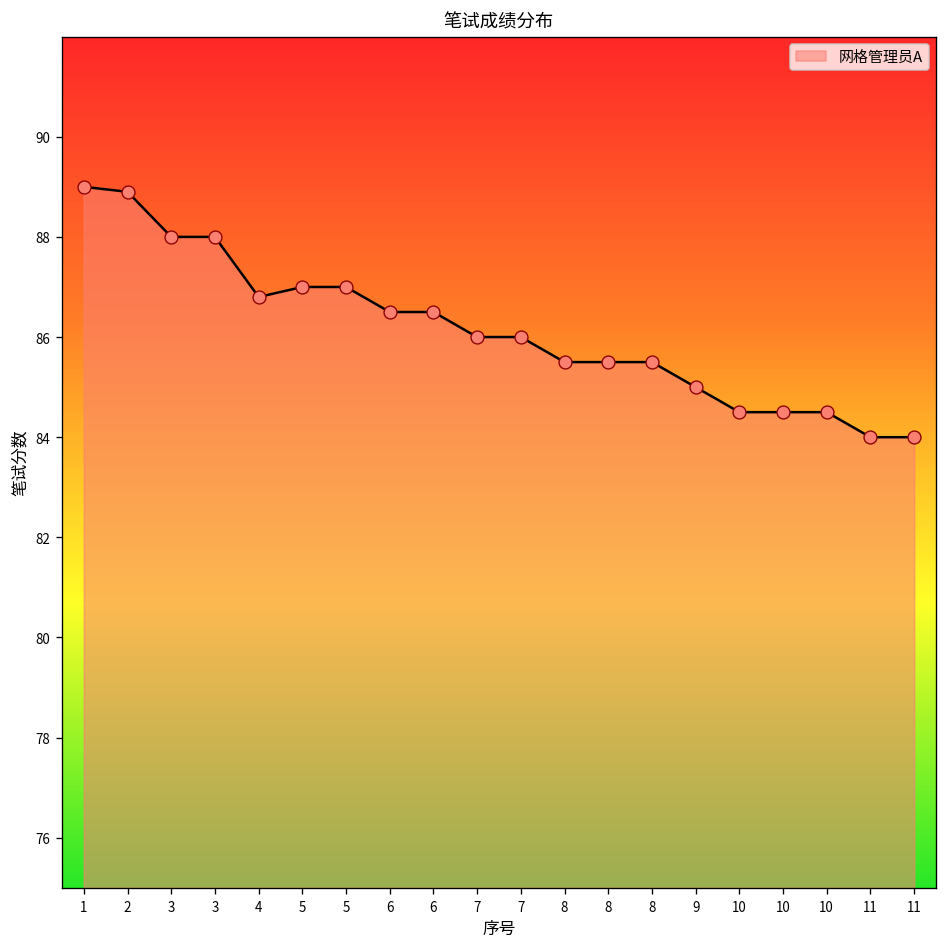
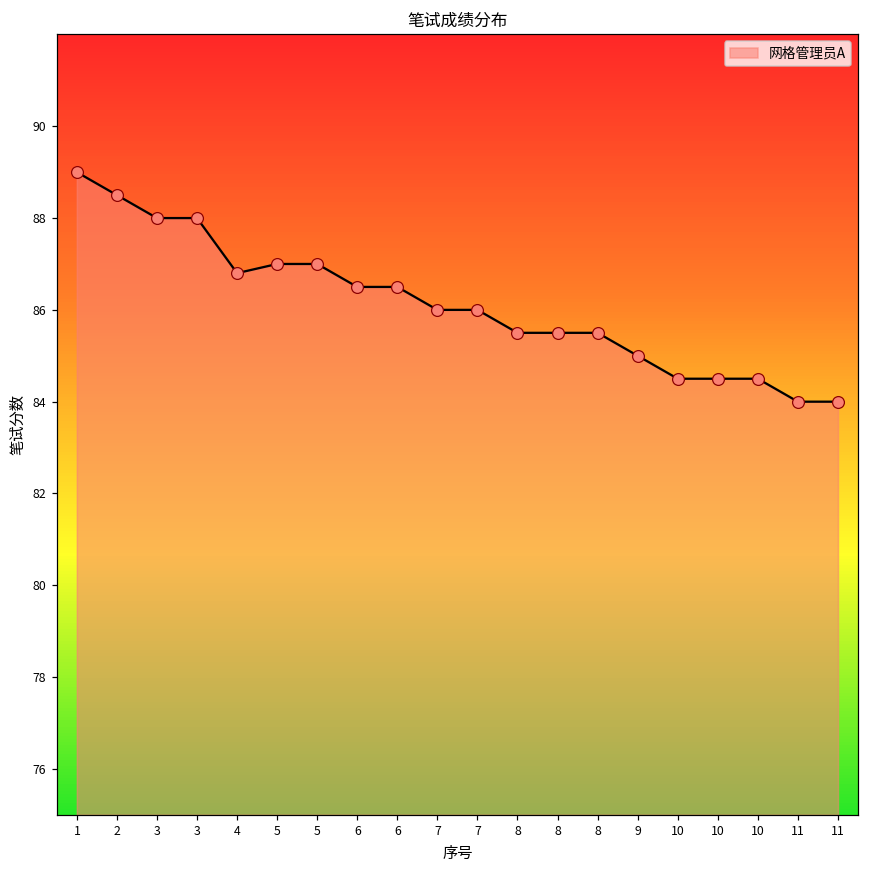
2: 88.9 -> 88.5
